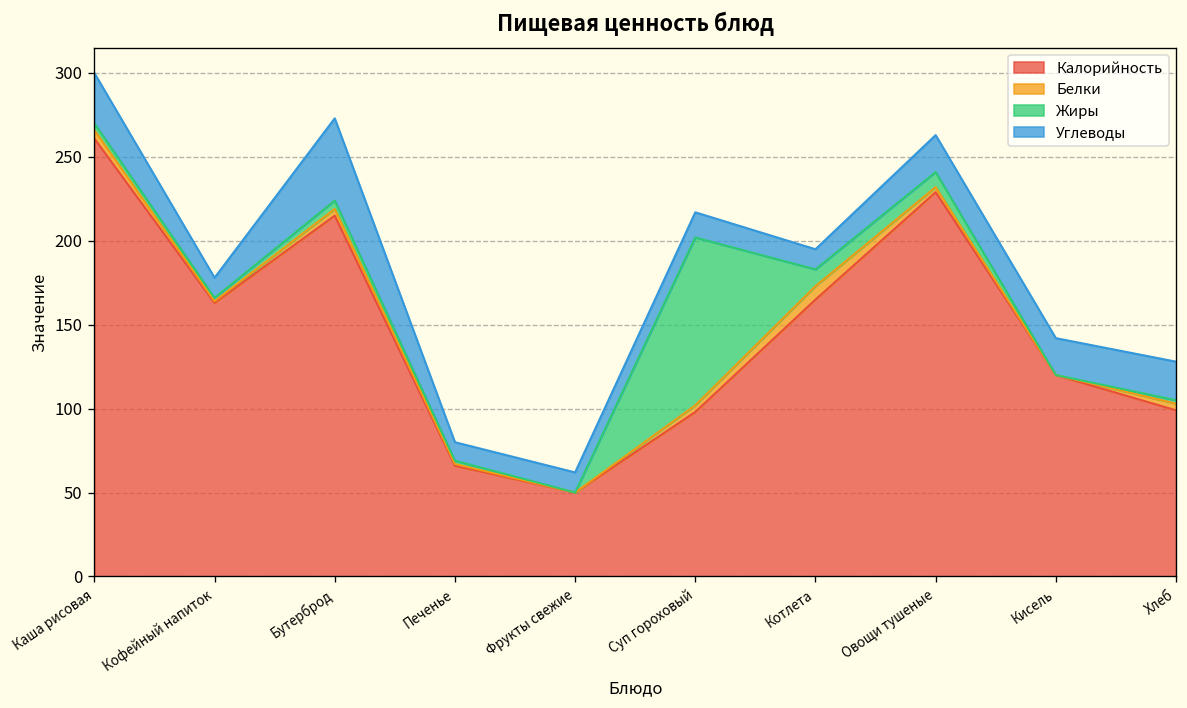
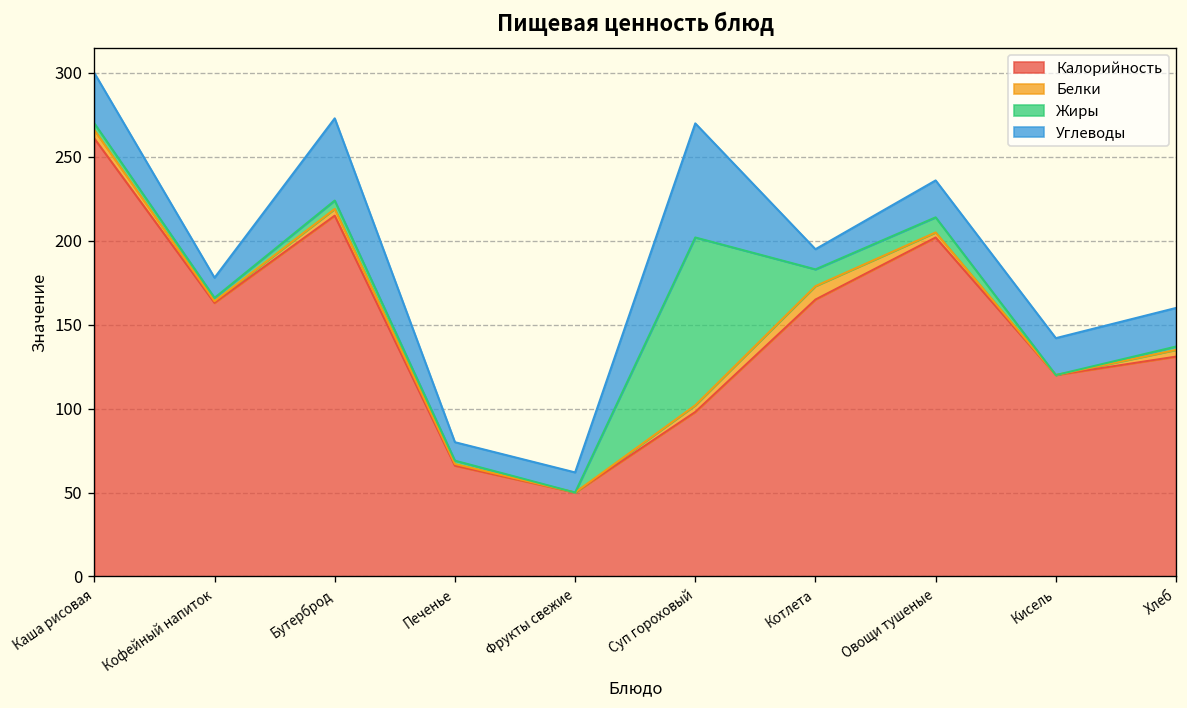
Углеводы, Суп гороховый: 15 -> 68
Калорийность, Овощи тушеные: 229 -> 202
Калорийность, Хлеб: 99 -> 131
